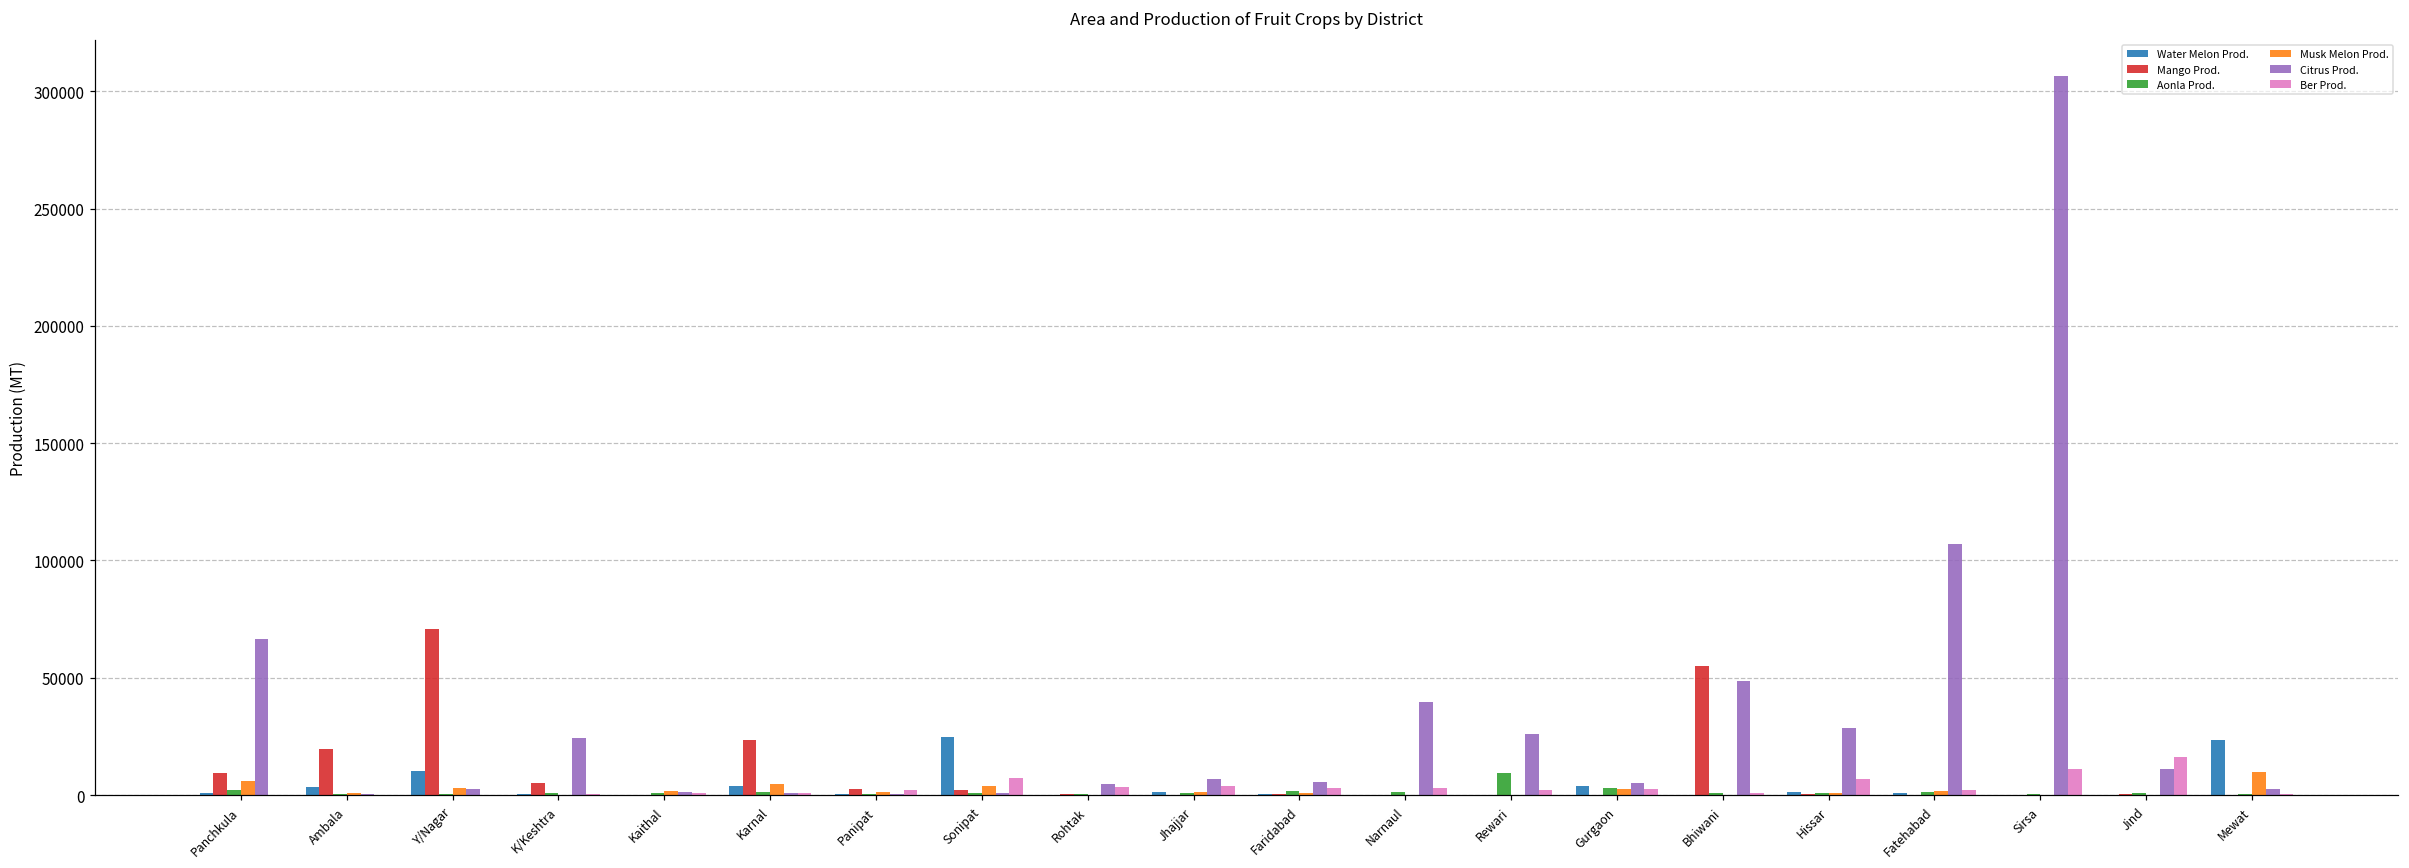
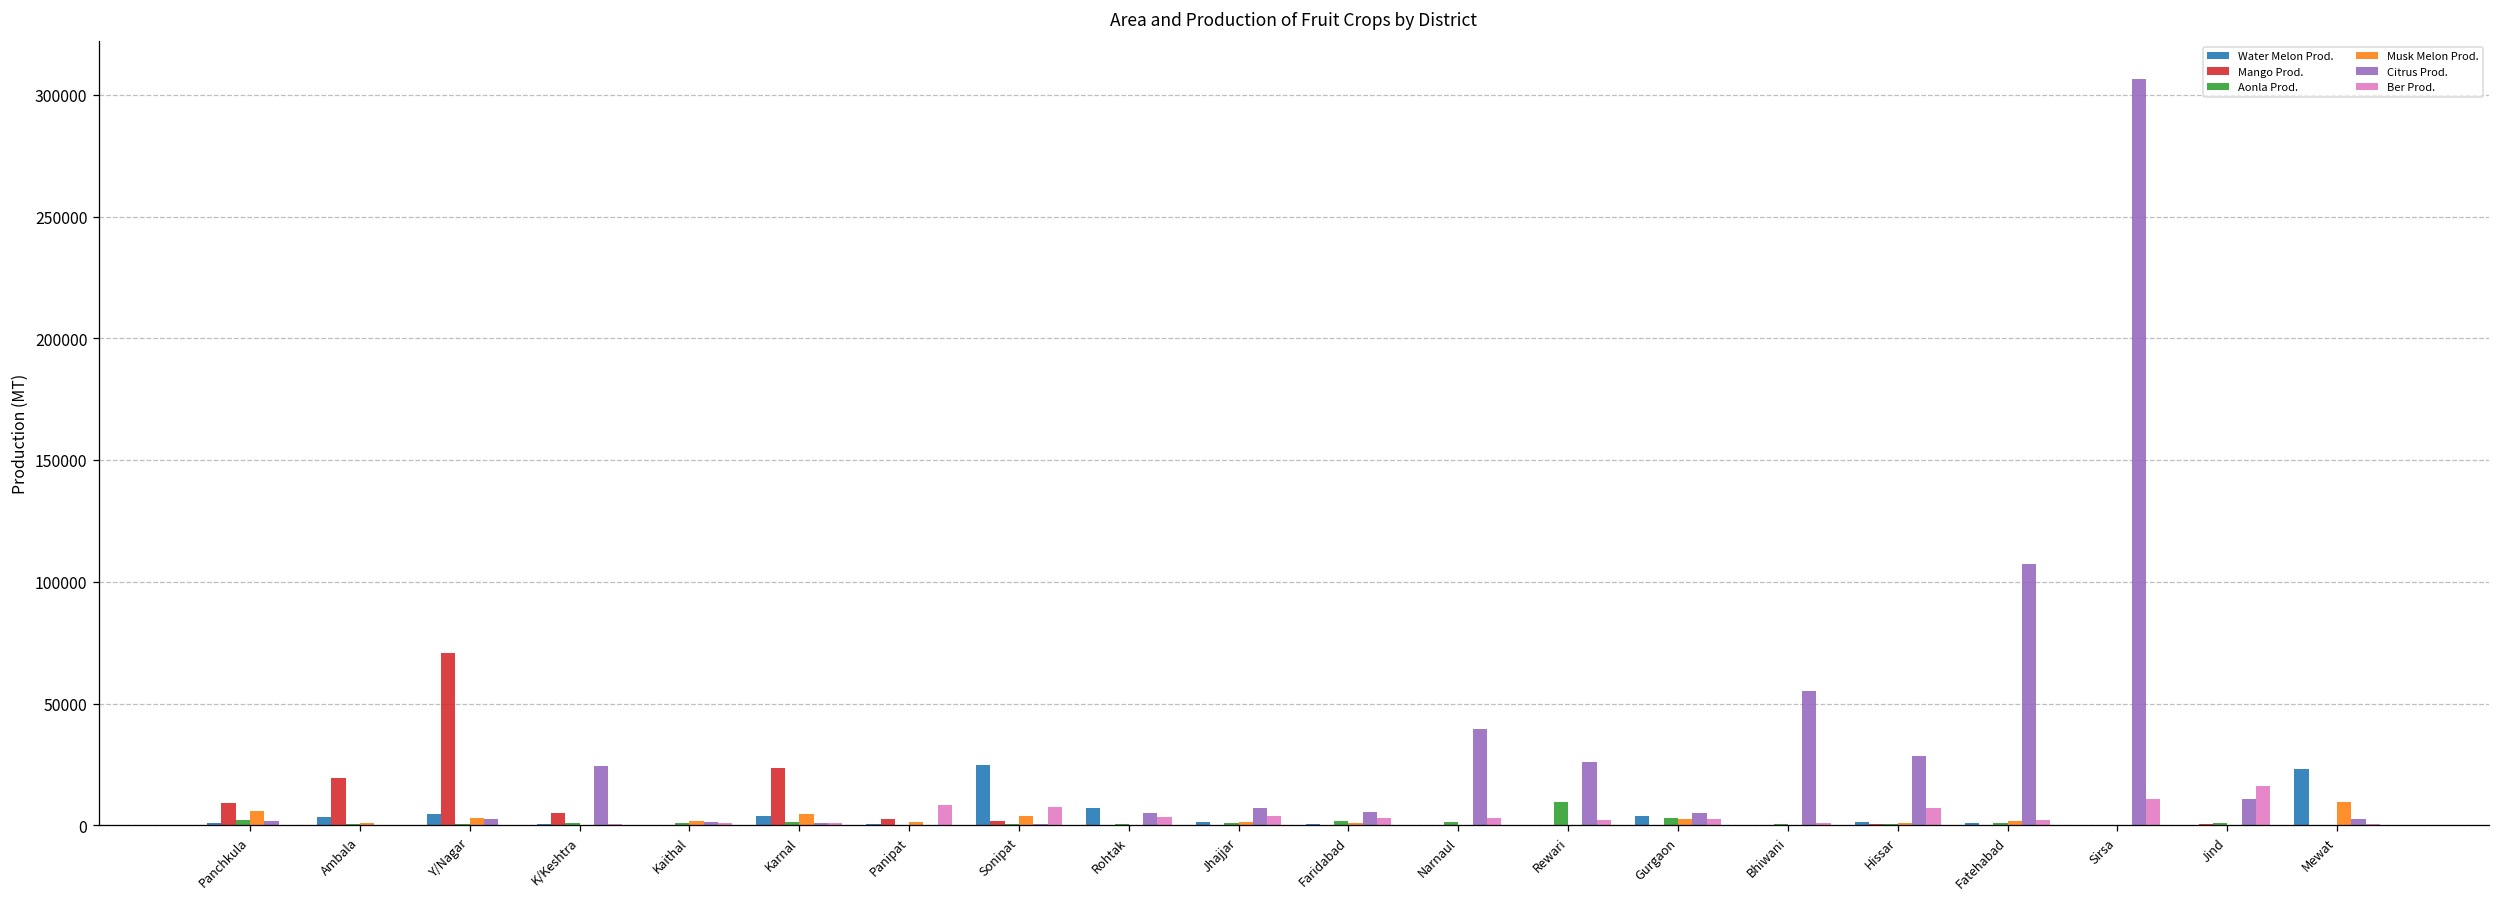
Citrus Prod., Panchkula: 66000 -> 2000
Water Melon Prod., Y/Nagar: 10000 -> 5000
Ber Prod., Panipat: 2000 -> 8000
Water Melon Prod., Rohtak: 0 -> 7000
Mango Prod., Bhiwani: 55000 -> 0
Citrus Prod., Bhiwani: 49000 -> 55000
